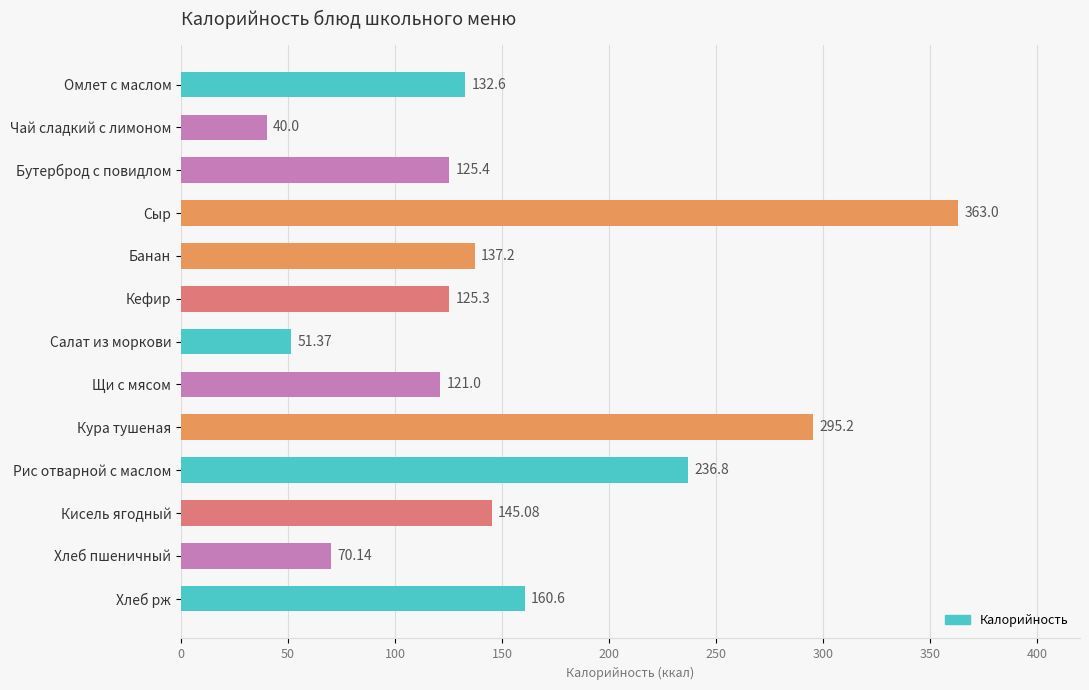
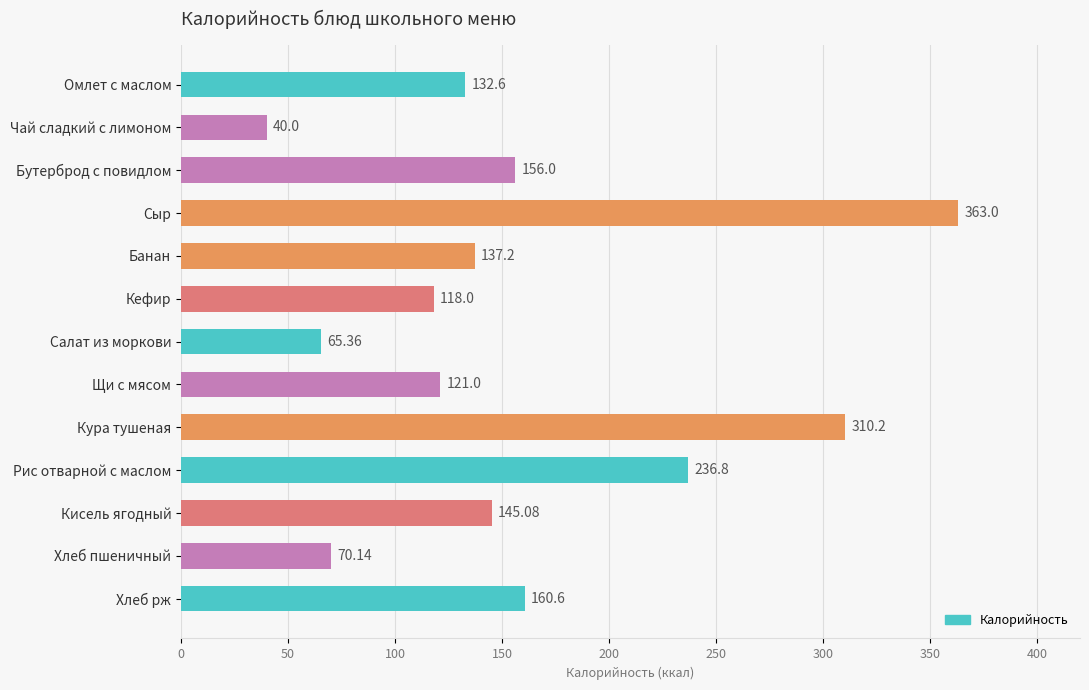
Бутерброд с повидлом: 125.4 -> 156.0
Кефир: 125.3 -> 118.0
Салат из моркови: 51.37 -> 65.36
Кура тушеная: 295.2 -> 310.2
